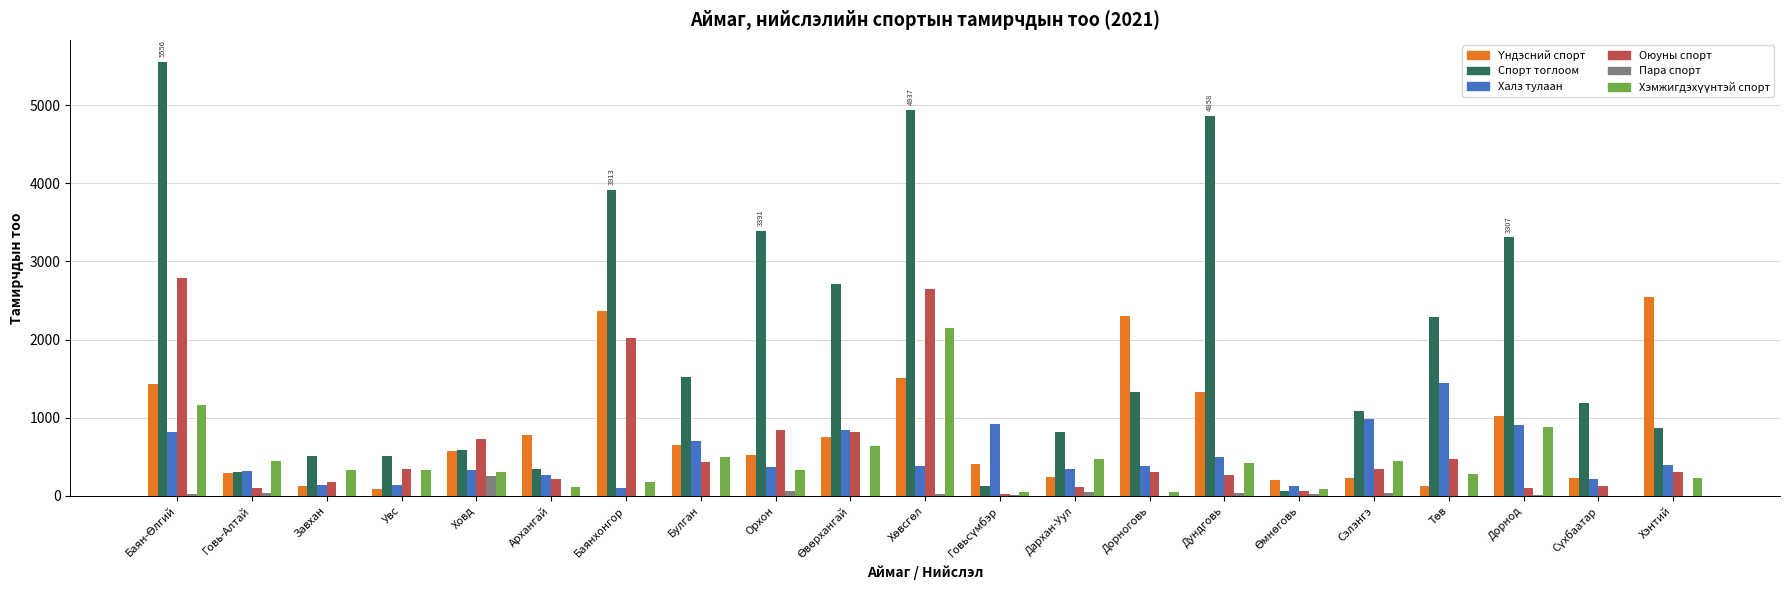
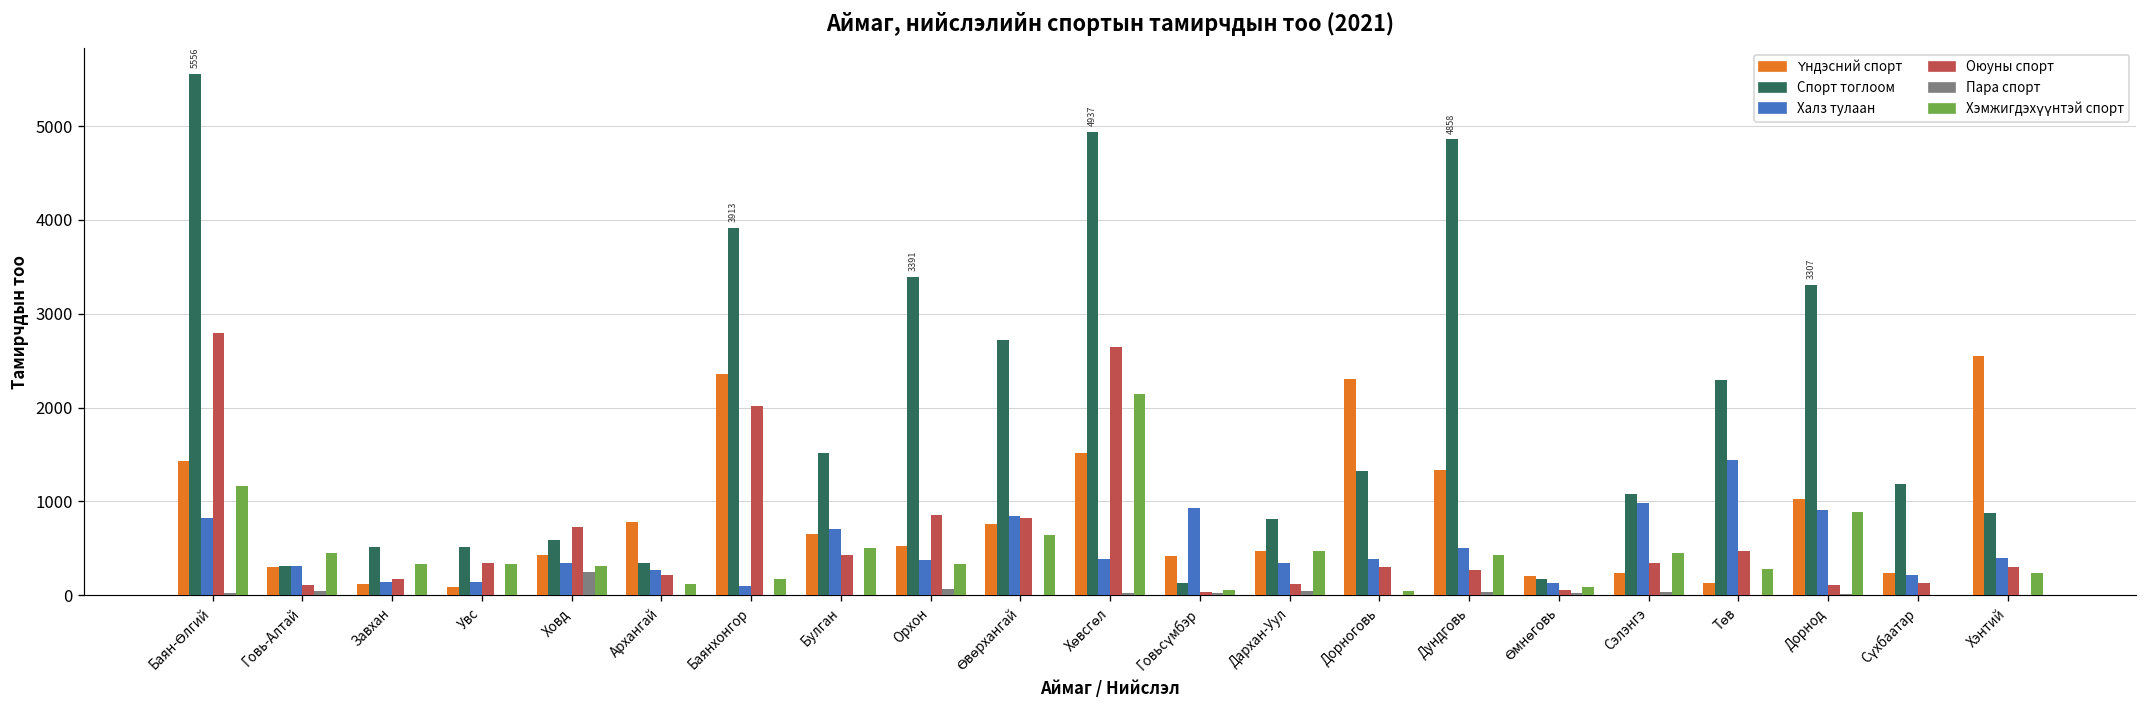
Үндэсний спорт, Ховд: 600 -> 400
Үндэсний спорт, Дархан-Уул: 200 -> 500
Спорт тоглоом, Өмнөговь: 100 -> 200
